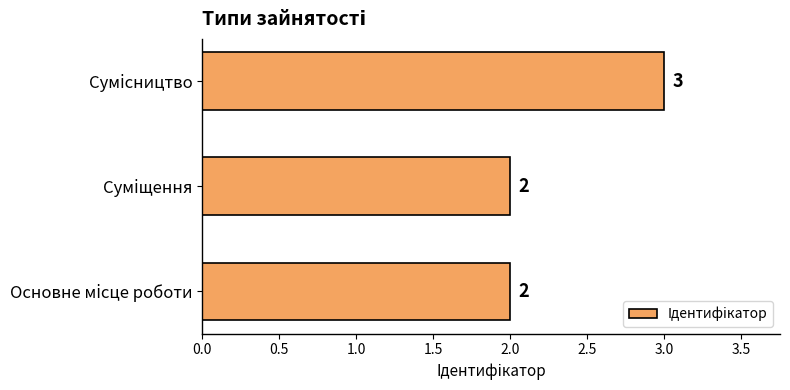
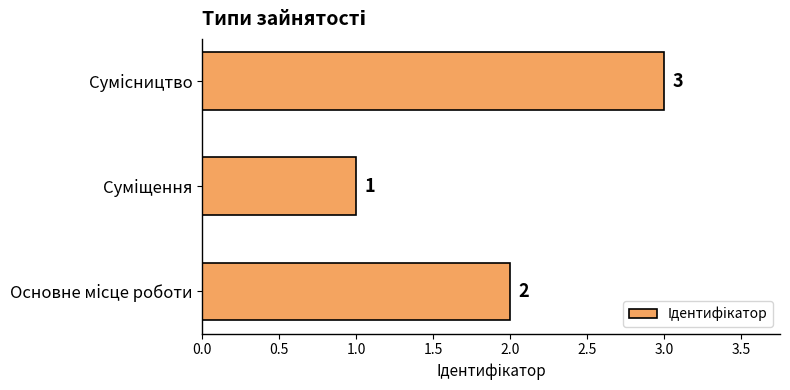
Суміщення: 2 -> 1
